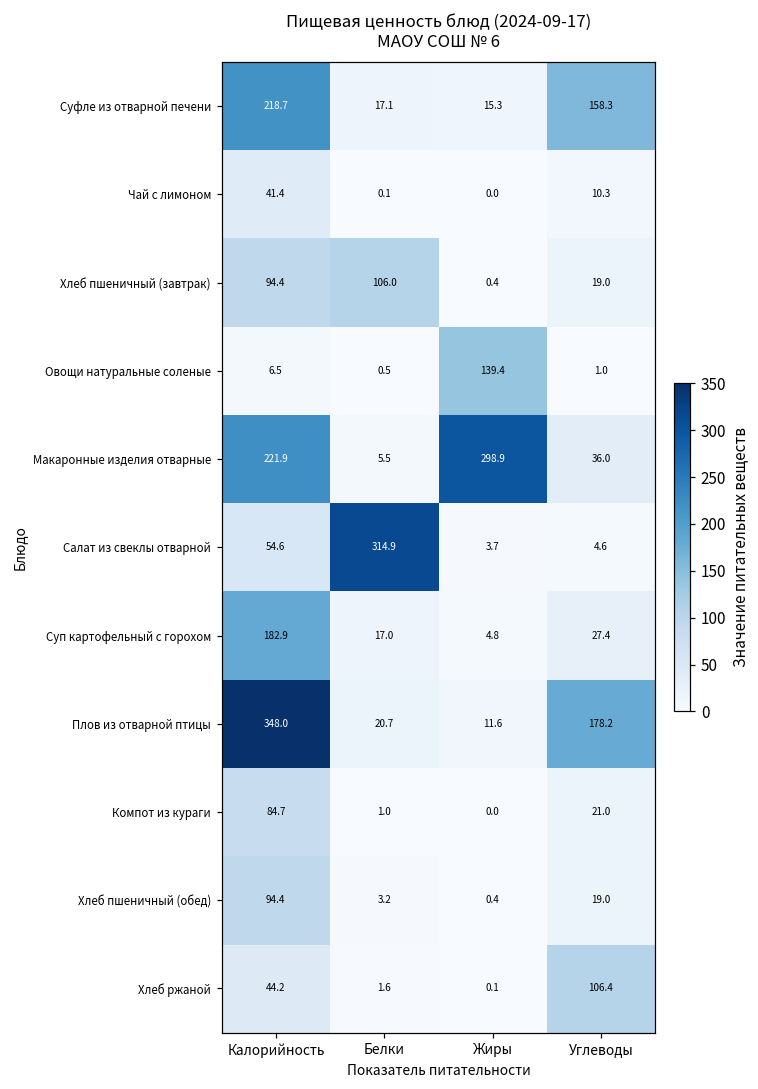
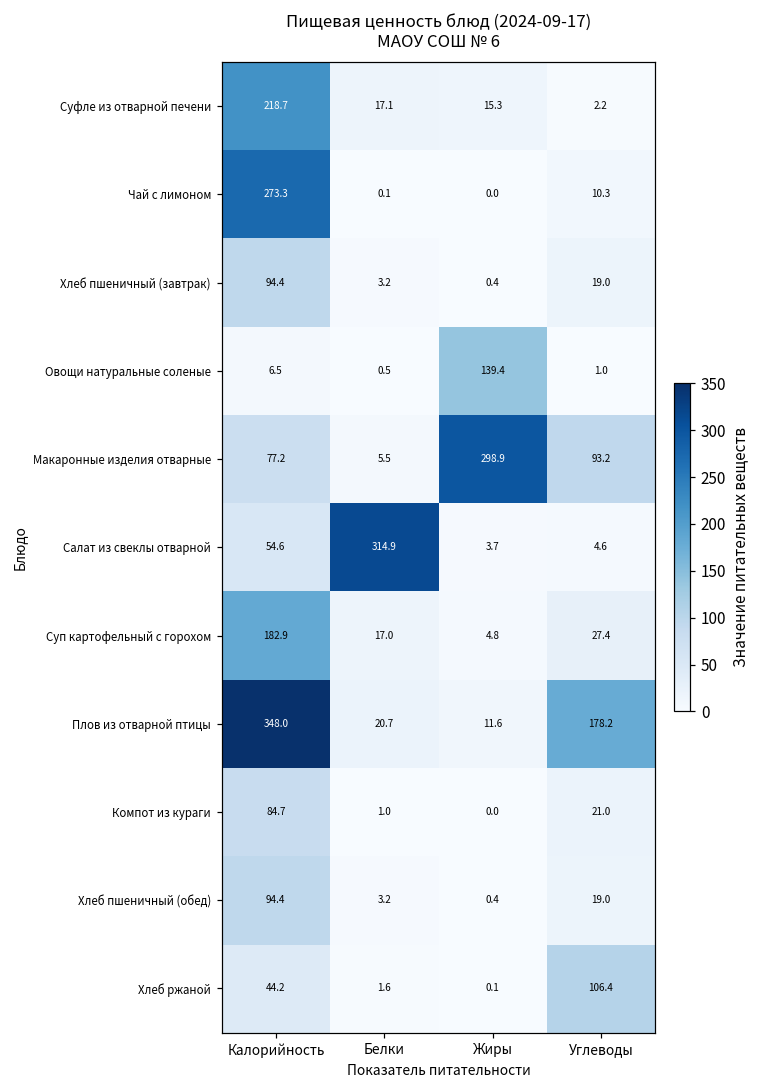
Суфле из отварной печени, Углеводы: 158.3 -> 2.2
Чай с лимоном, Калорийность: 41.4 -> 273.3
Хлеб пшеничный (завтрак), Белки: 106.0 -> 3.2
Макаронные изделия отварные, Калорийность: 221.9 -> 77.2
Макаронные изделия отварные, Углеводы: 36.0 -> 93.2
